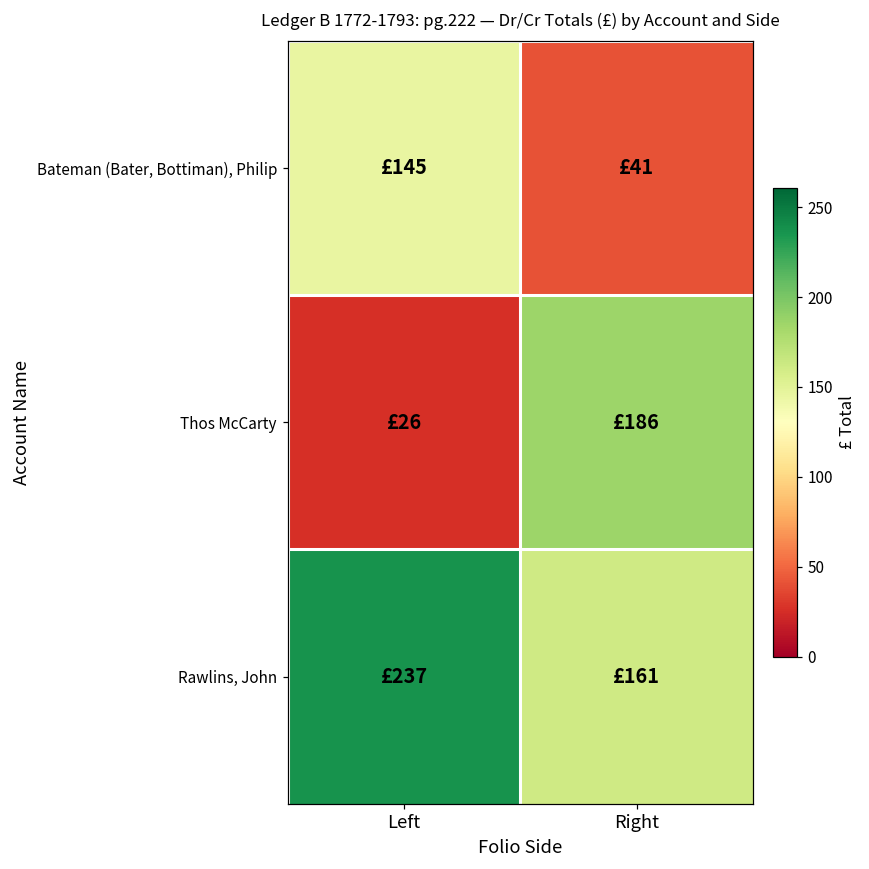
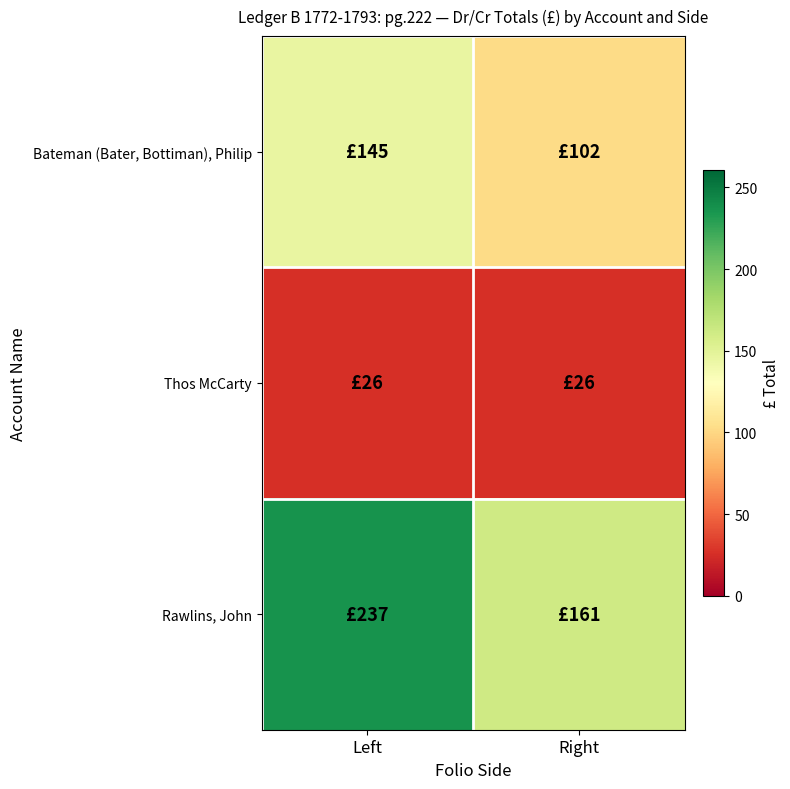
Bateman (Bater, Bottiman), Philip, Right: £41 -> £102
Thos McCarty, Right: £186 -> £26
